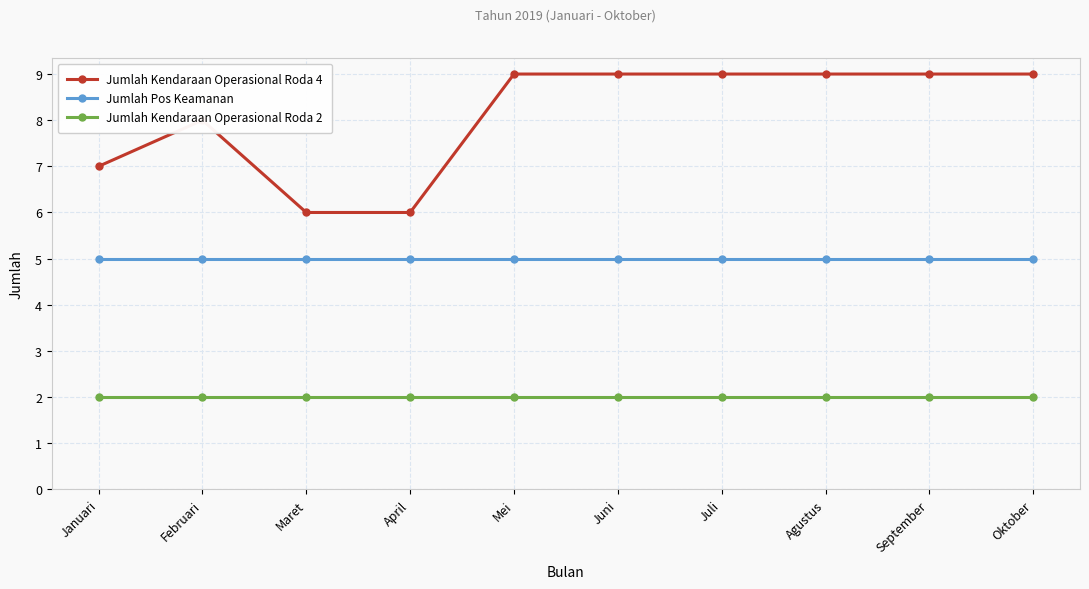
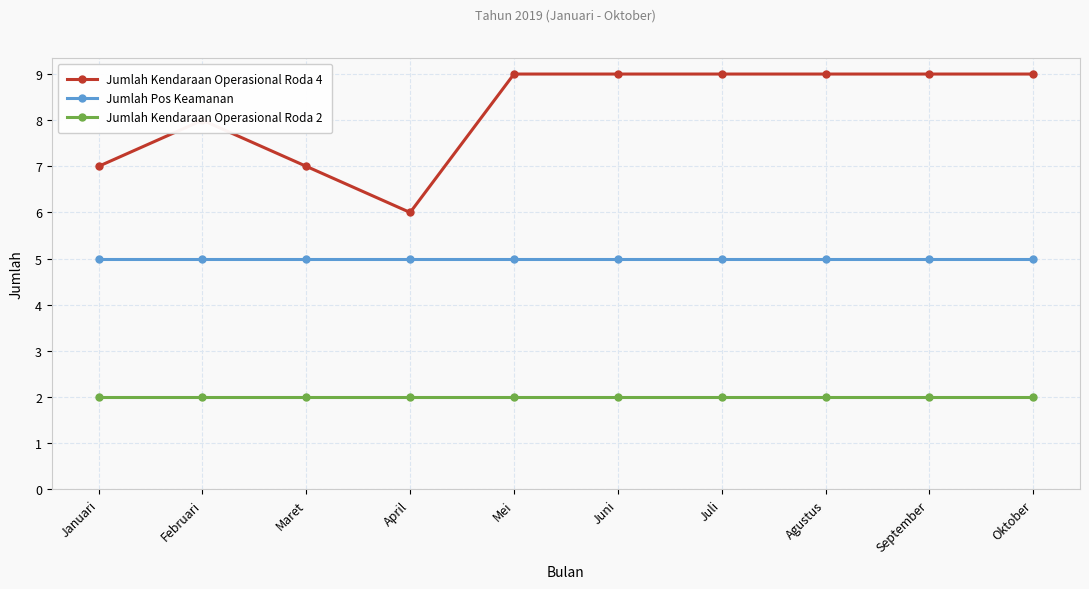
Jumlah Kendaraan Operasional Roda 4, Maret: 6 -> 7
